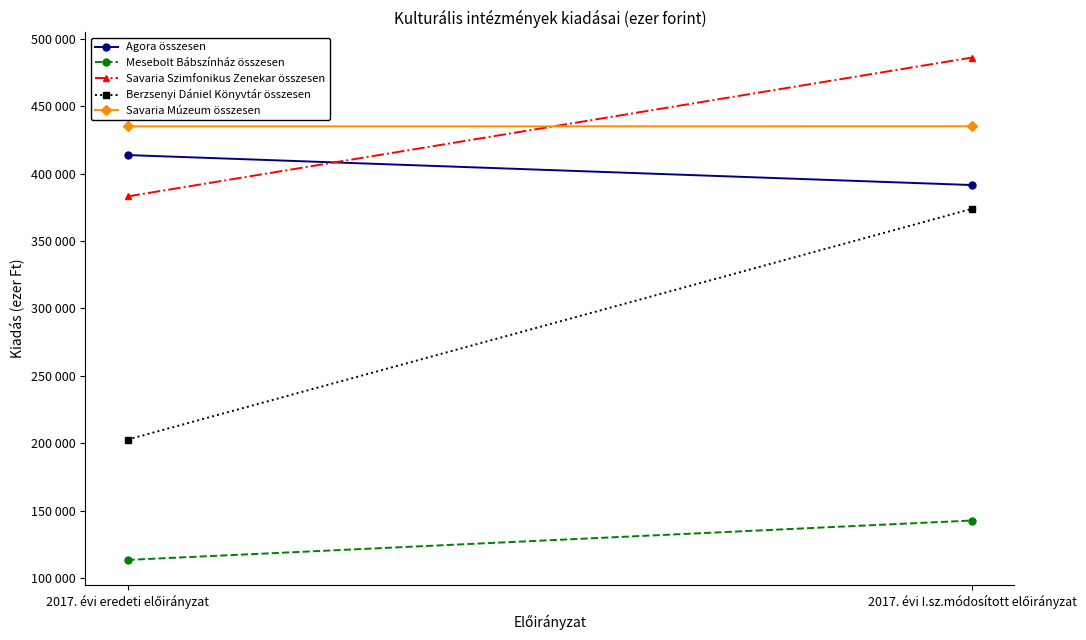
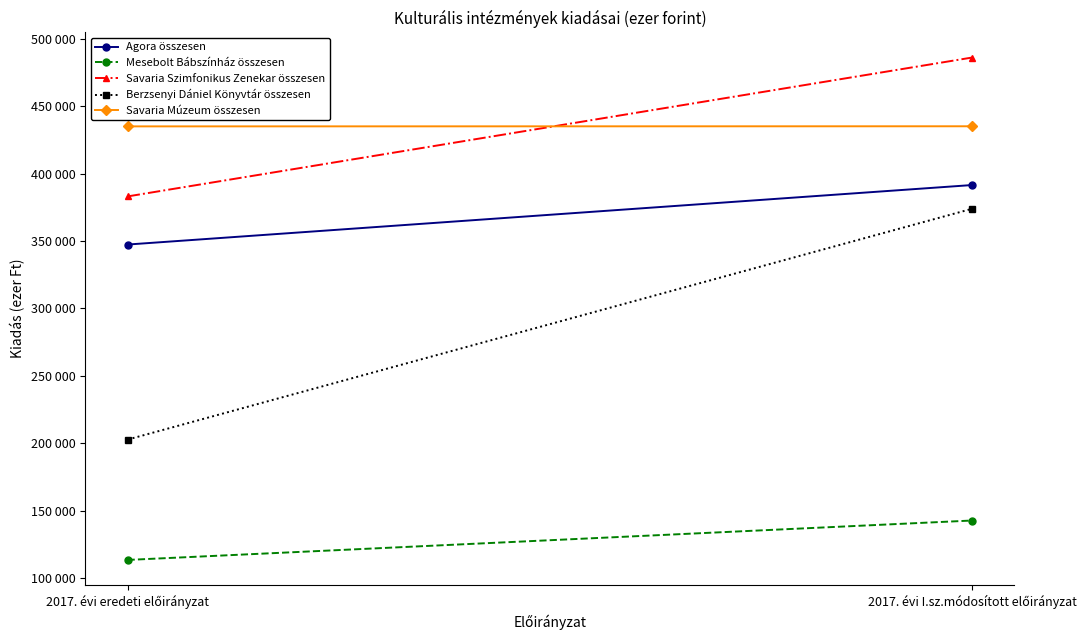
Agora összesen, 2017. évi eredeti előirányzat: 414000 -> 347000
